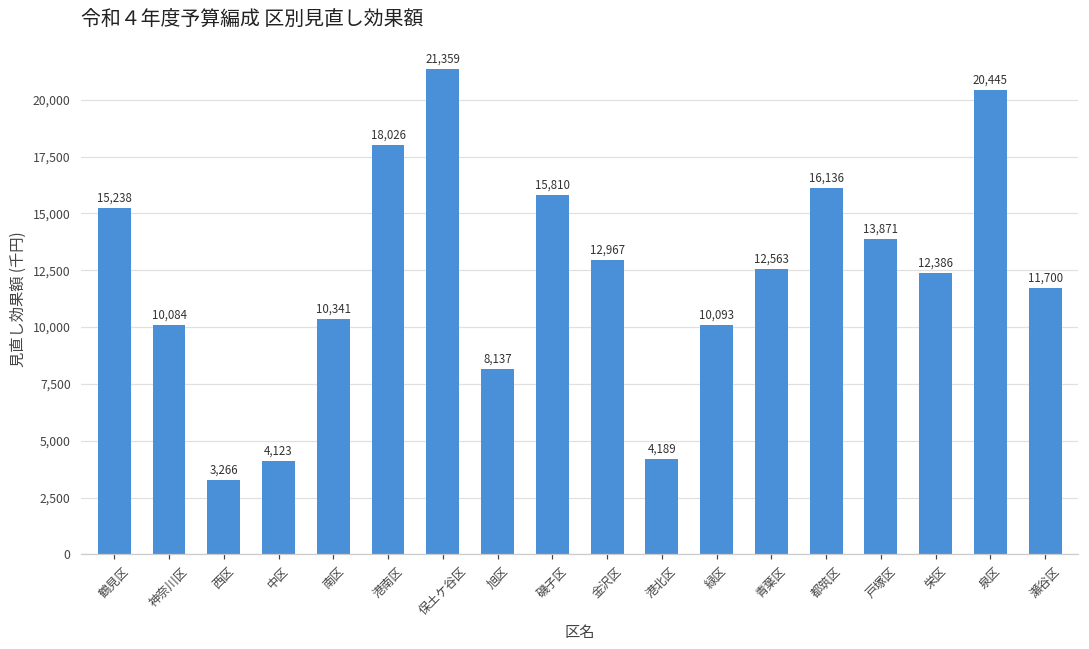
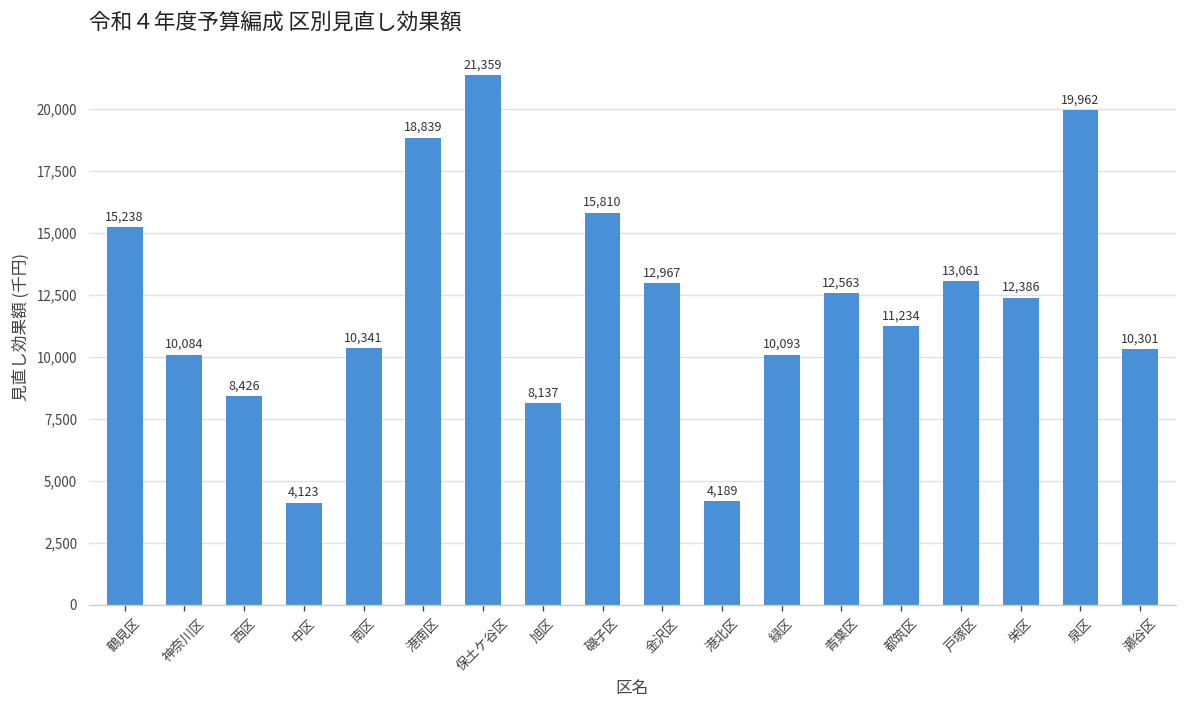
西区: 3,266 -> 8,426
港南区: 18,026 -> 18,839
都筑区: 16,136 -> 11,234
戸塚区: 13,871 -> 13,061
泉区: 20,445 -> 19,962
瀬谷区: 11,700 -> 10,301
